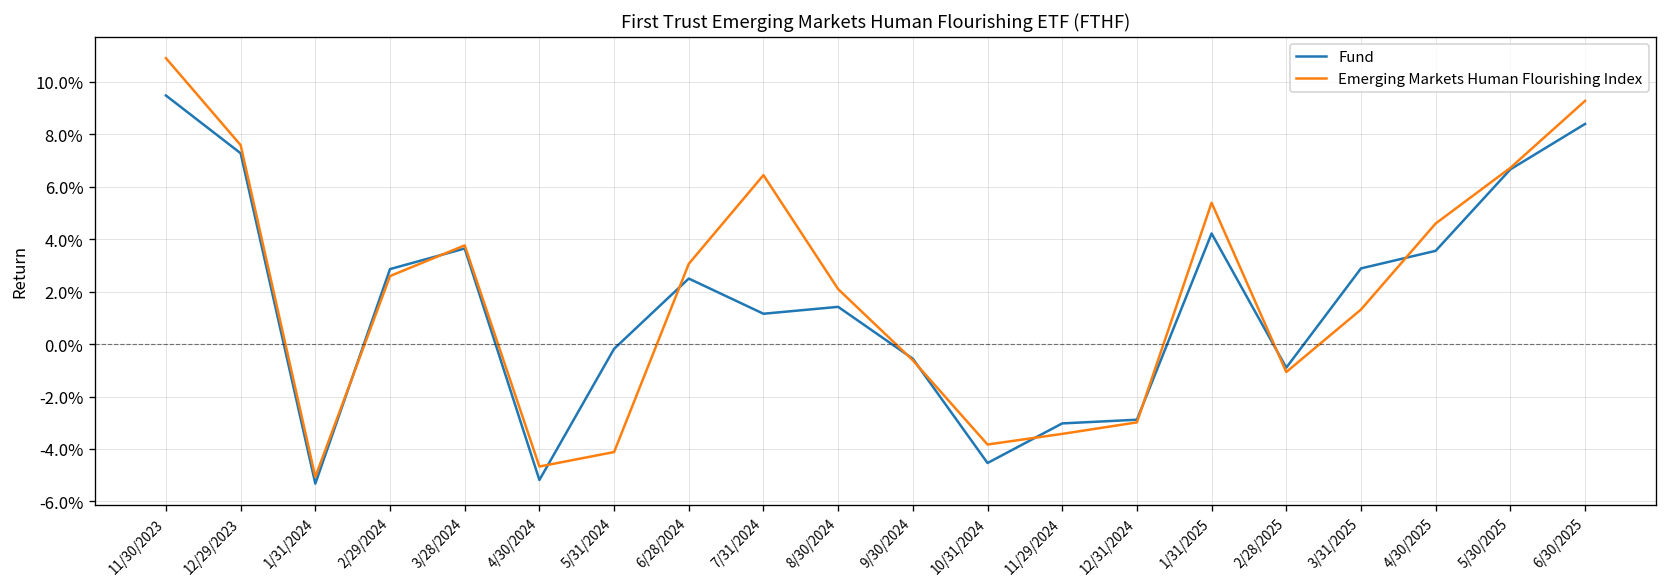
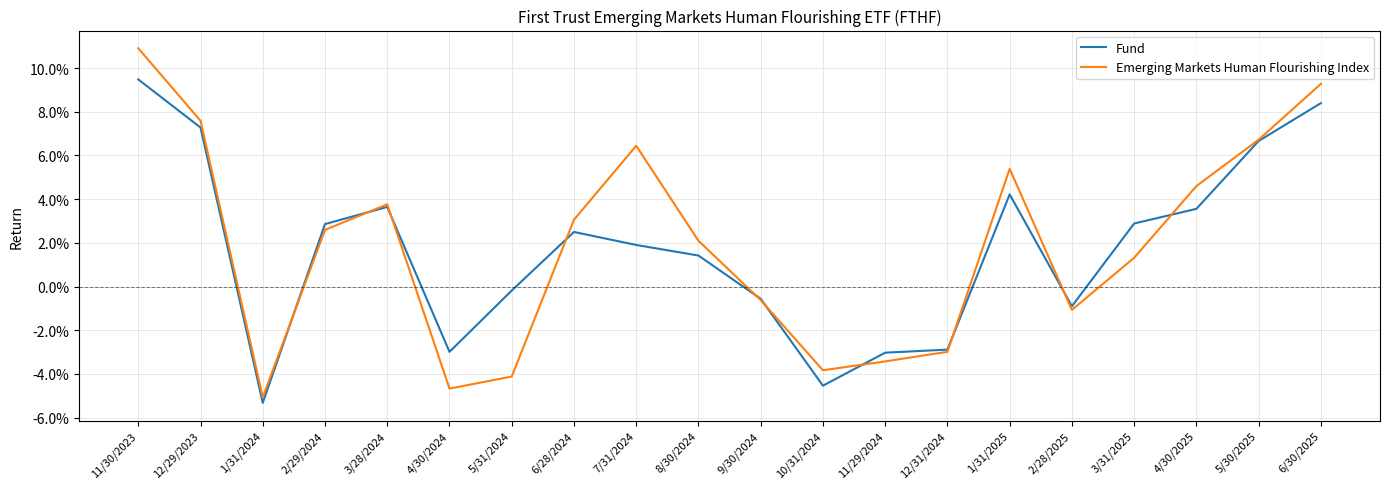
Fund, 4/30/2024: -5.2% -> -3.0%
Fund, 7/31/2024: 1.2% -> 1.9%
